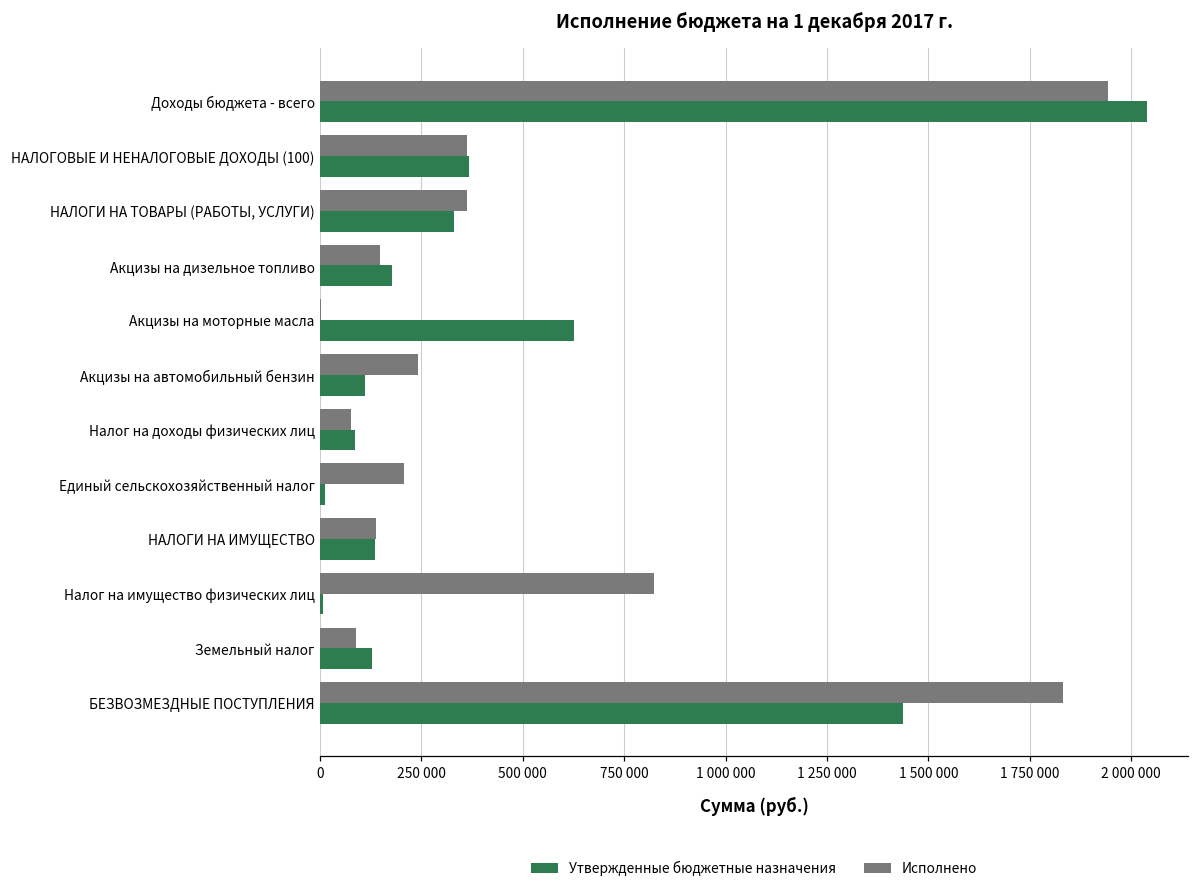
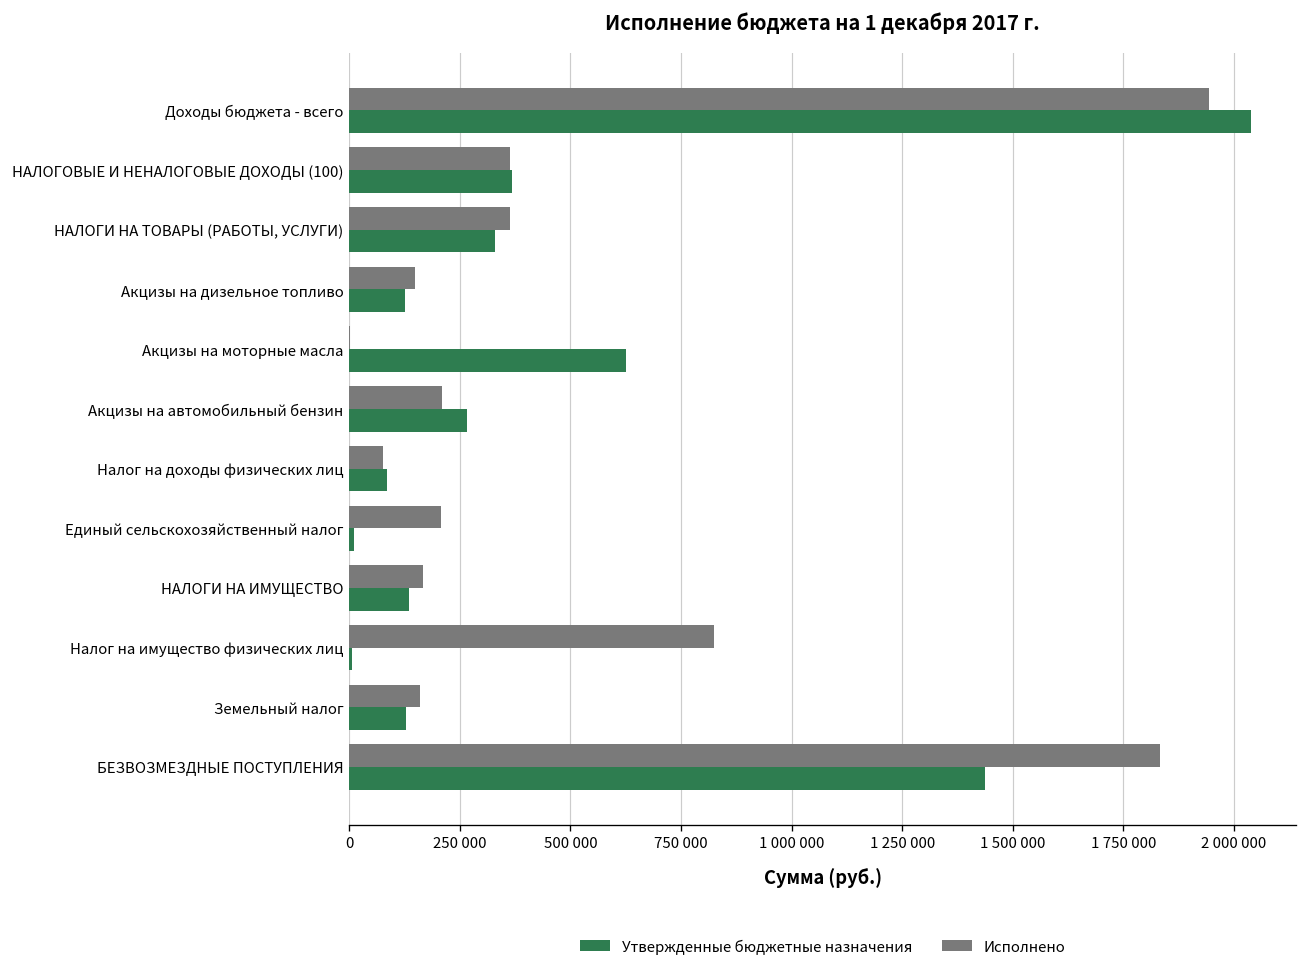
Утвержденные бюджетные назначения, Акцизы на дизельное топливо: 180000 -> 130000
Исполнено, Акцизы на автомобильный бензин: 240000 -> 210000
Утвержденные бюджетные назначения, Акцизы на автомобильный бензин: 110000 -> 270000
Исполнено, НАЛОГИ НА ИМУЩЕСТВО: 140000 -> 170000
Исполнено, Земельный налог: 90000 -> 160000
